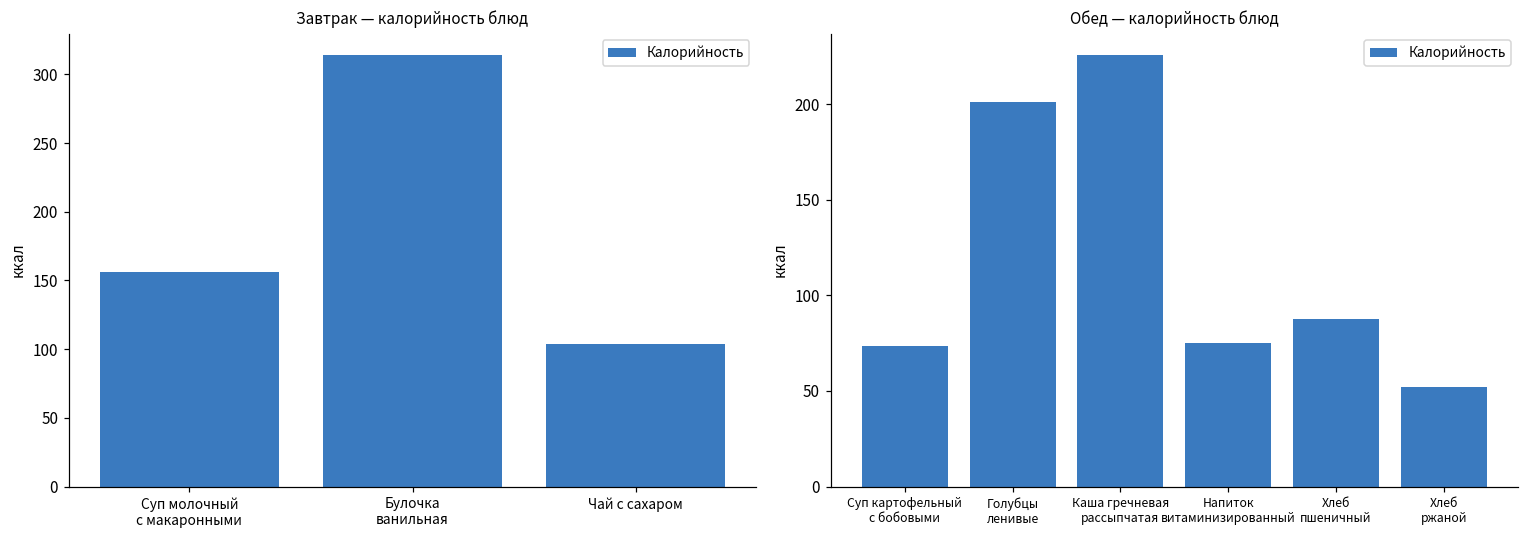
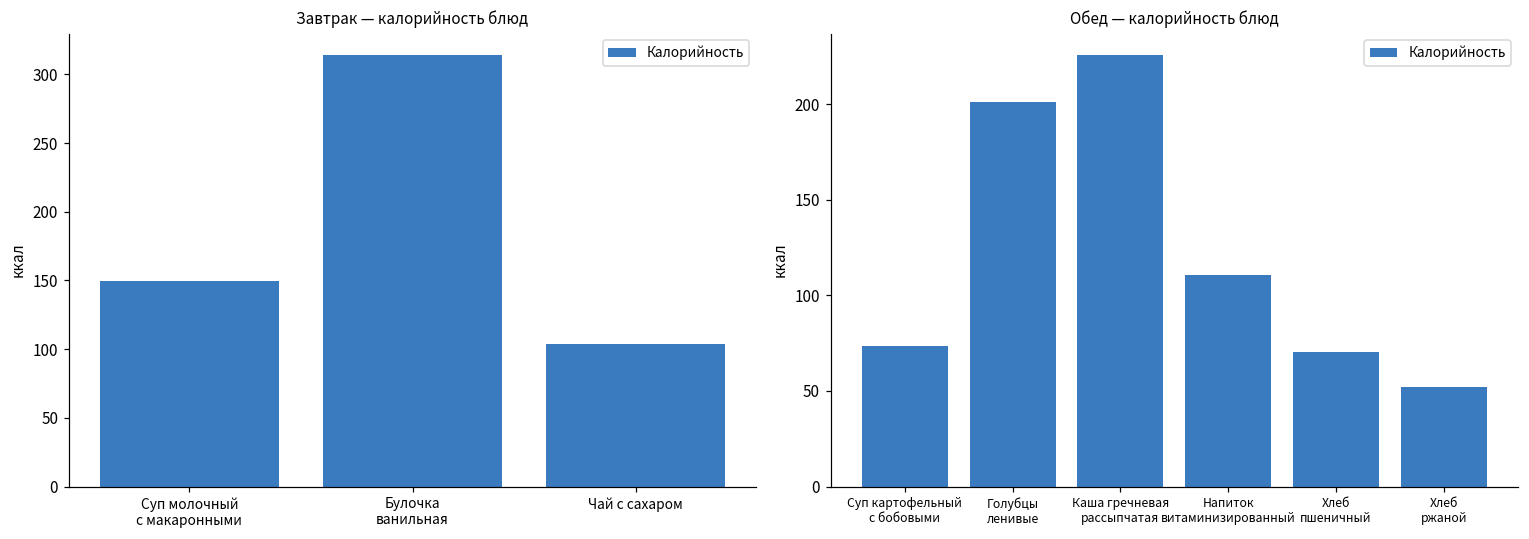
Завтрак — калорийность блюд, Суп молочный с макаронными: 156 -> 150
Обед — калорийность блюд, Напиток витаминизированный: 75 -> 111
Обед — калорийность блюд, Хлеб пшеничный: 88 -> 71
